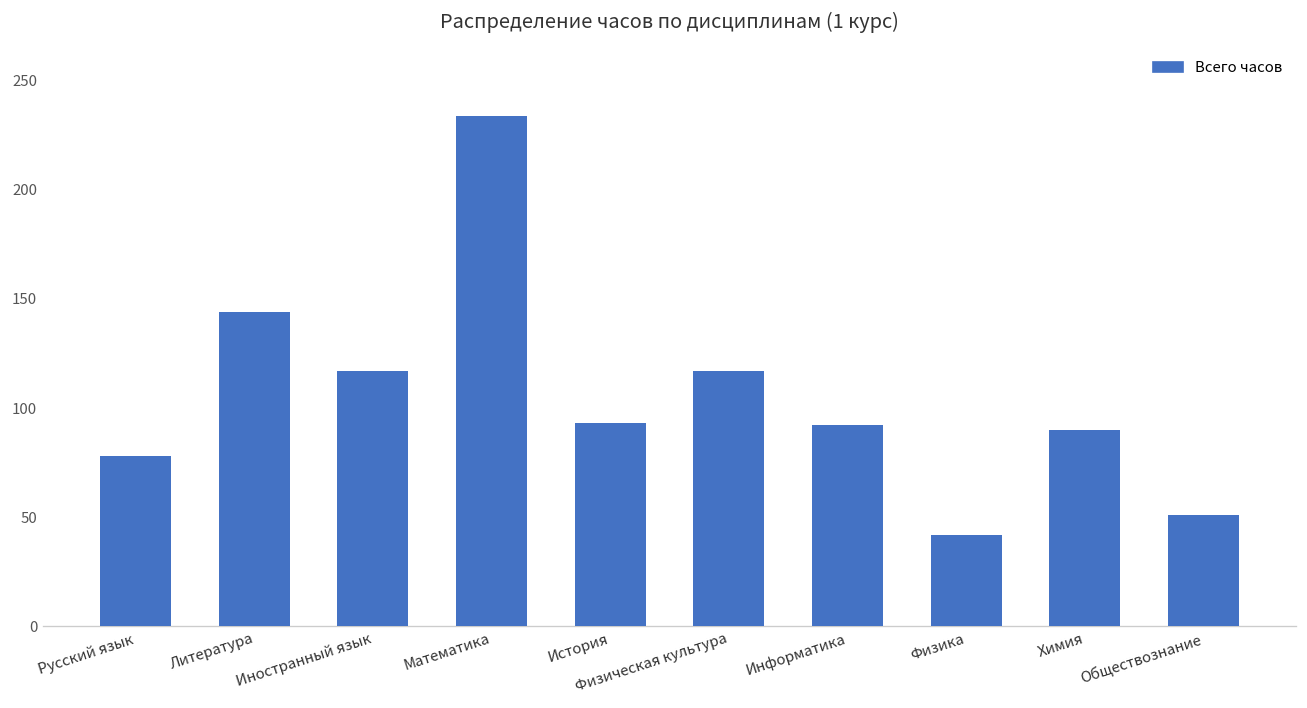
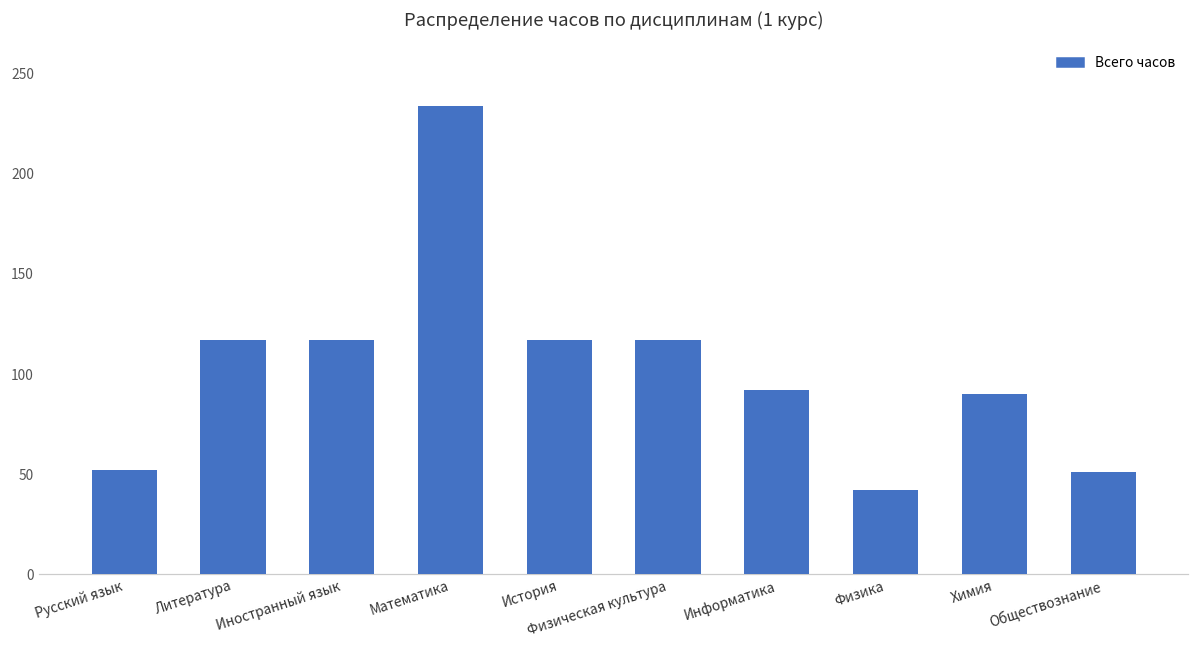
Русский язык: 78 -> 52
Литература: 144 -> 117
История: 93 -> 117
